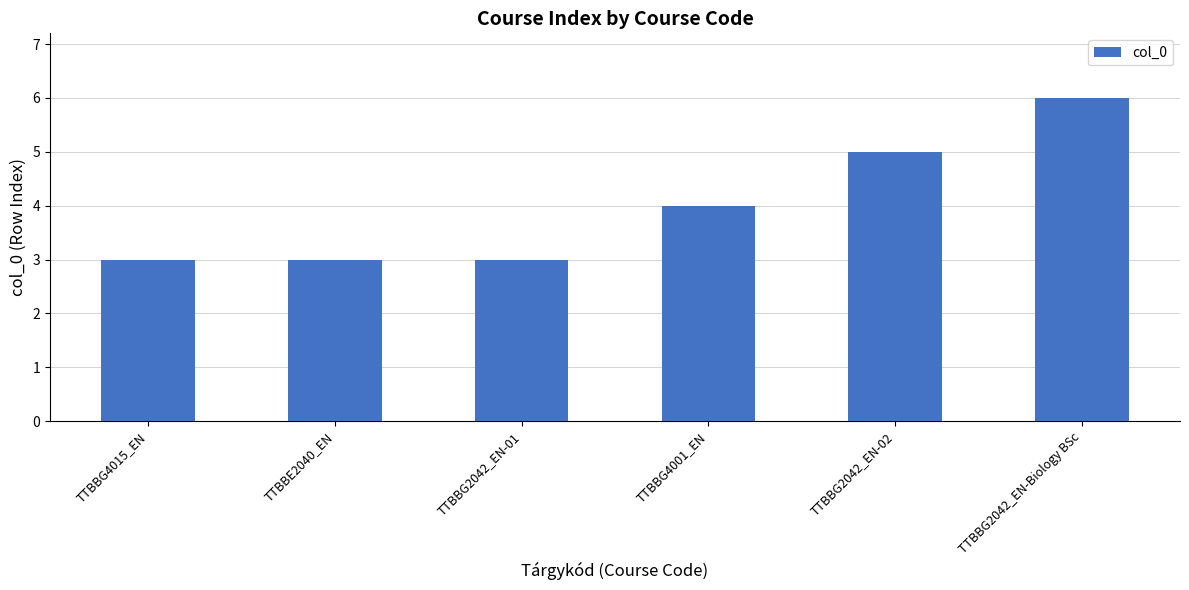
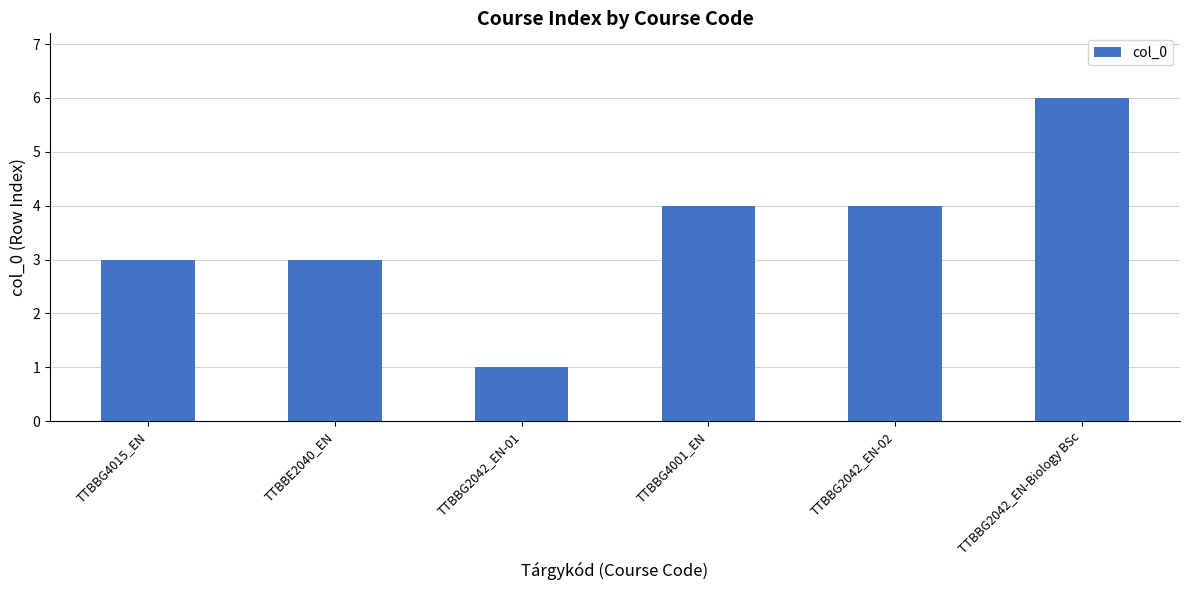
TTBBG2042_EN-01: 3 -> 1
TTBBG2042_EN-02: 5 -> 4
